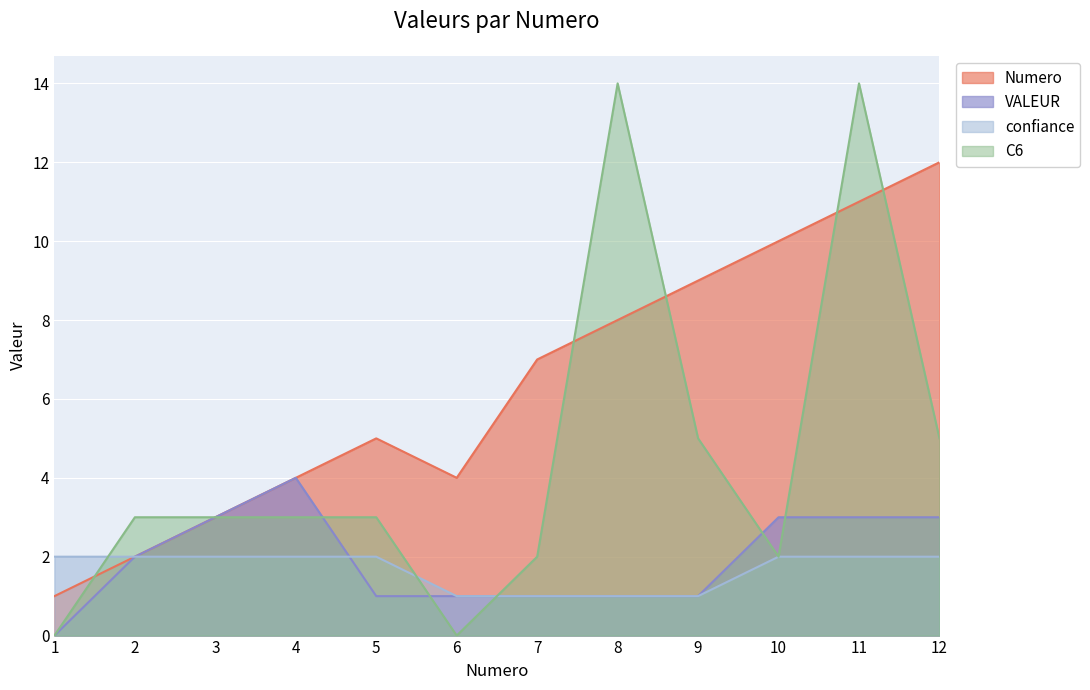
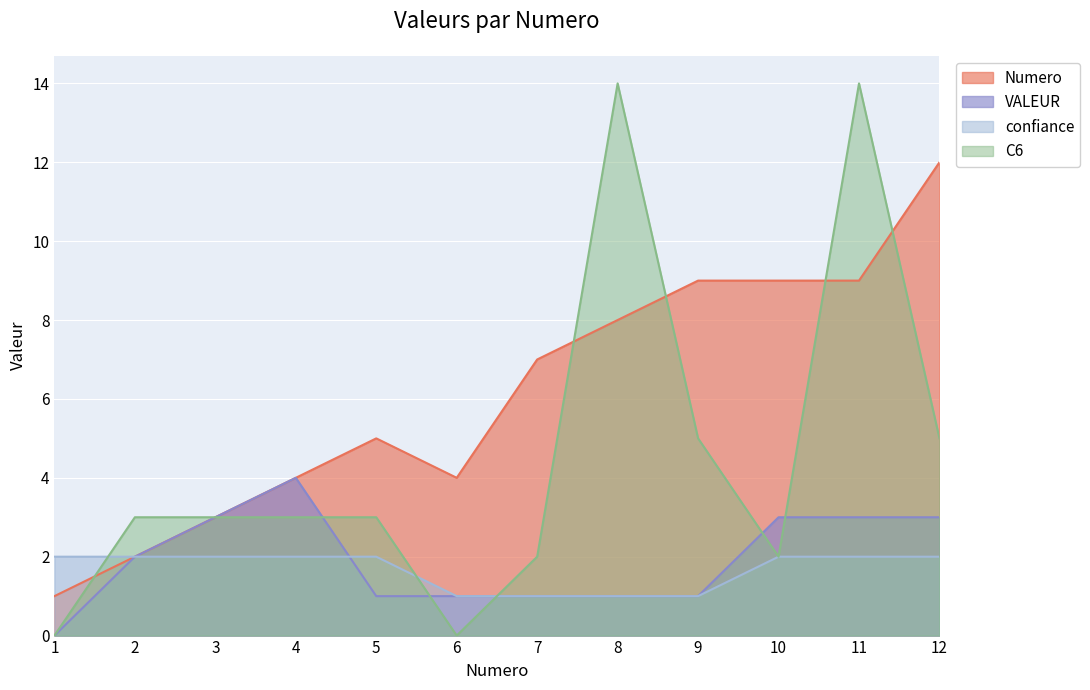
Numero, 10: 10 -> 9
Numero, 11: 11 -> 9
